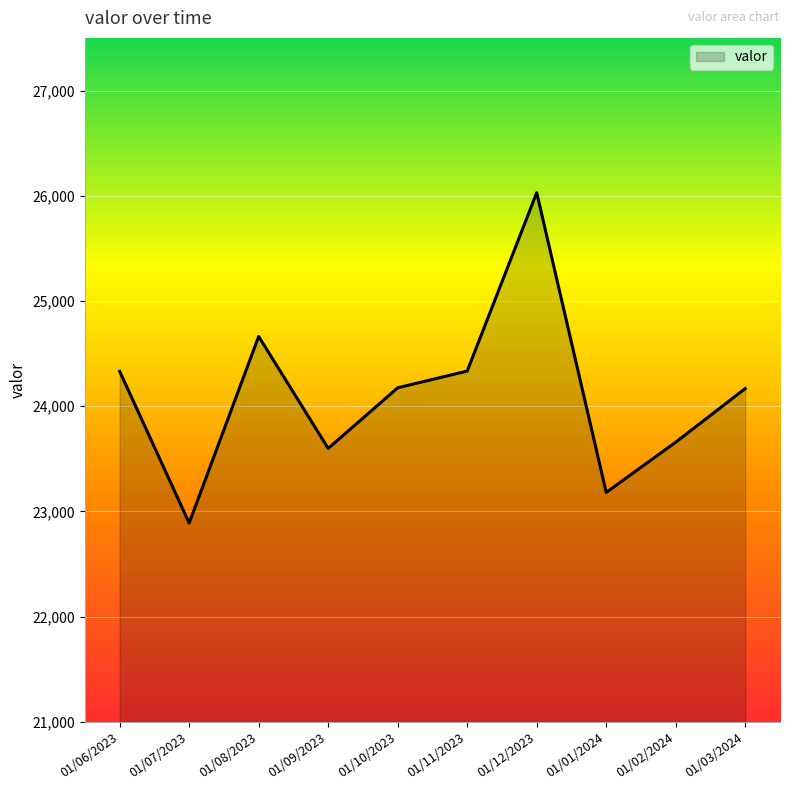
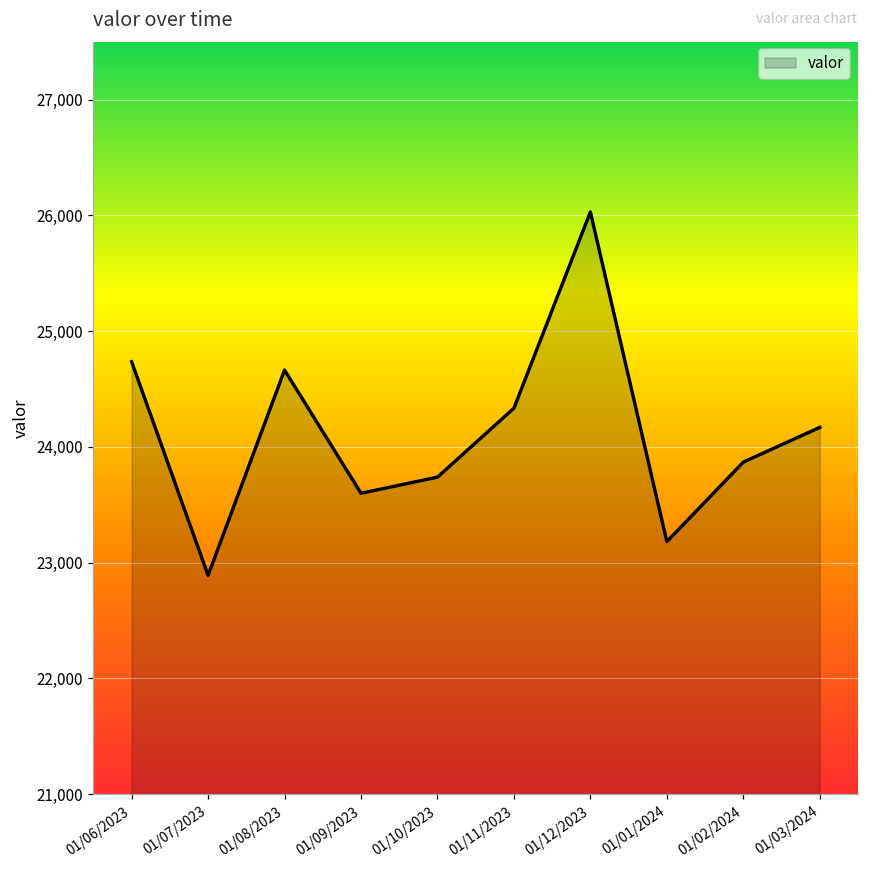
01/06/2023: 24,330 -> 24,740
01/10/2023: 24,180 -> 23,740
01/02/2024: 23,660 -> 23,870
